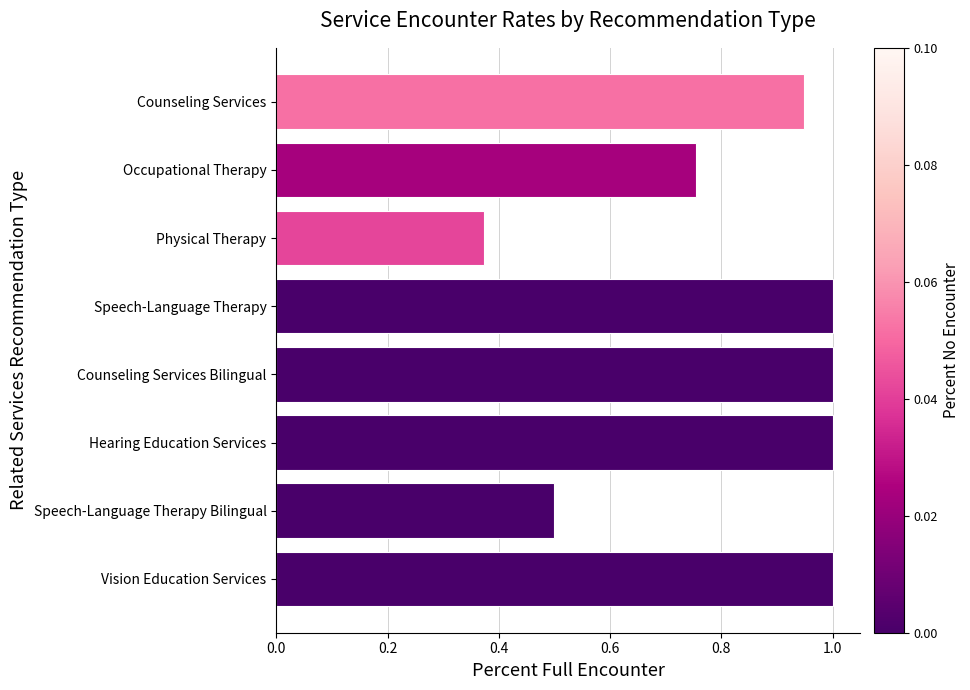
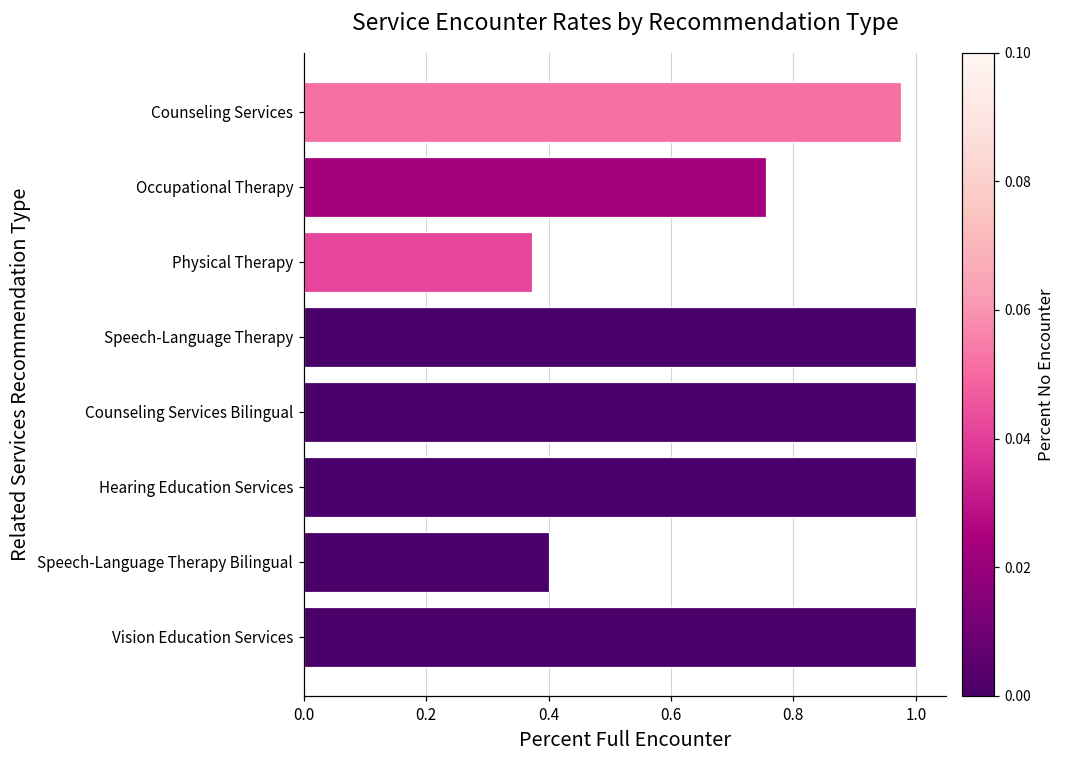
Counseling Services: 0.95 -> 0.98
Speech-Language Therapy Bilingual: 0.5 -> 0.4
